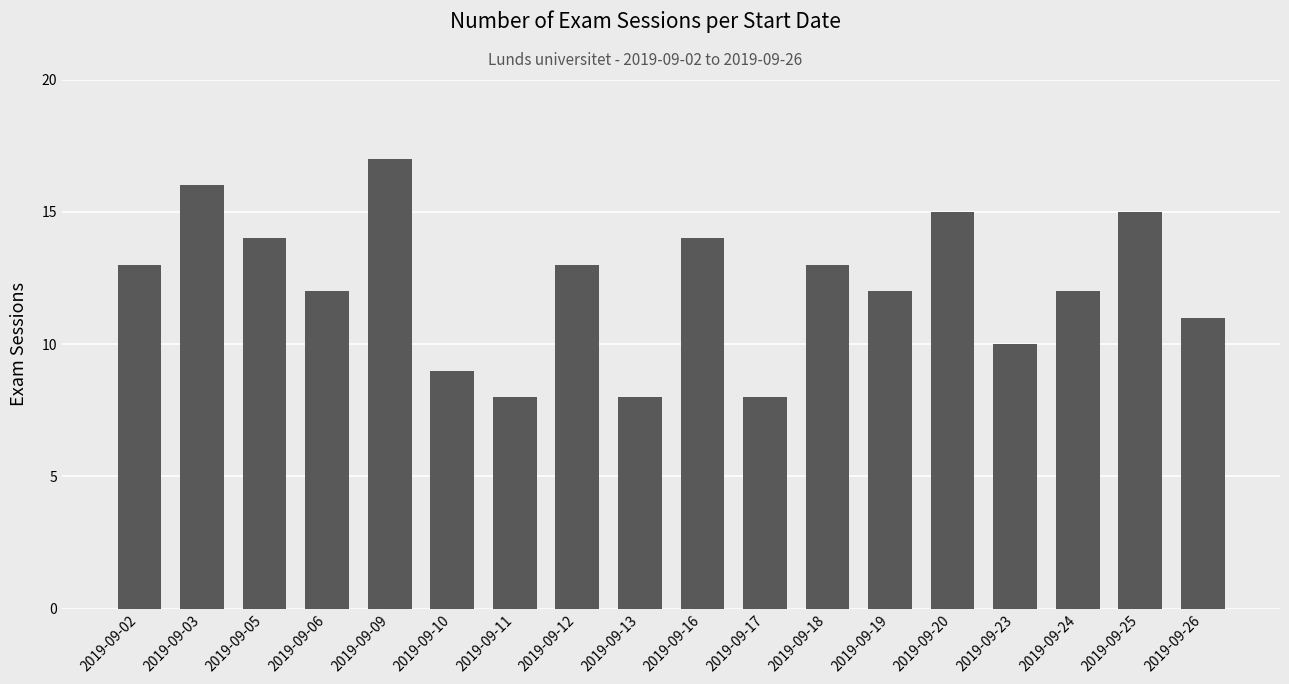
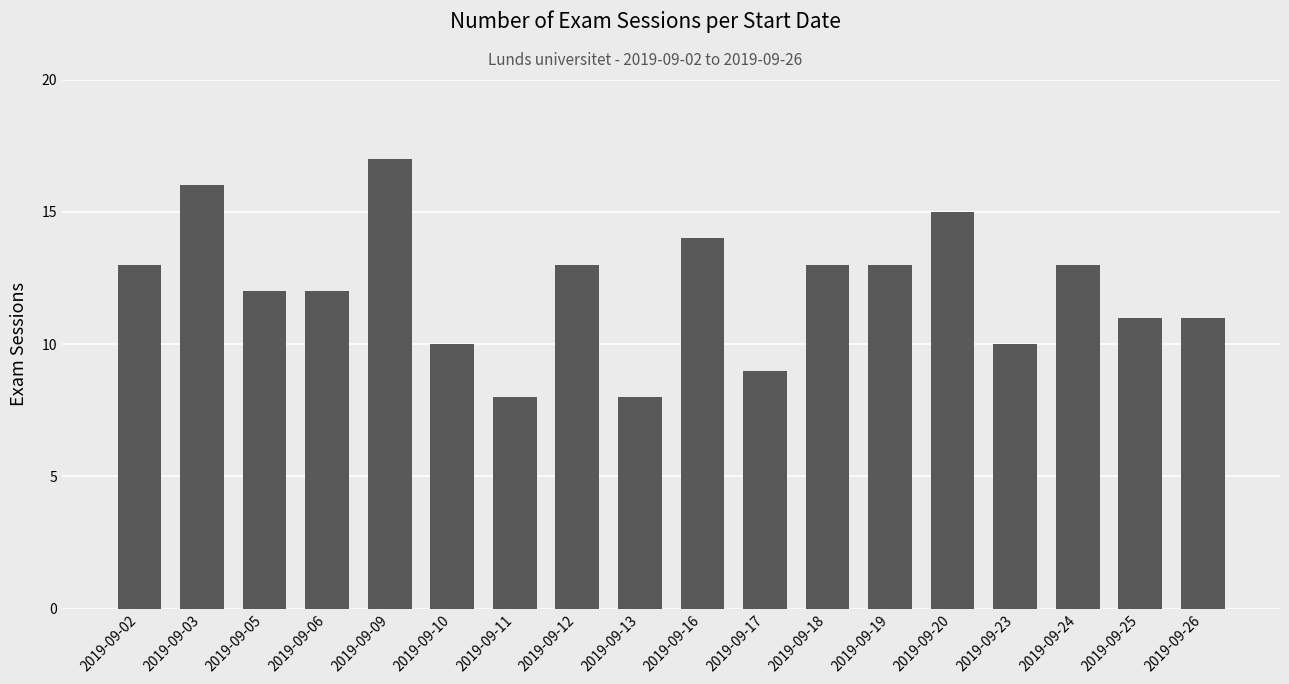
2019-09-05: 14 -> 12
2019-09-10: 9 -> 10
2019-09-17: 8 -> 9
2019-09-19: 12 -> 13
2019-09-24: 12 -> 13
2019-09-25: 15 -> 11
